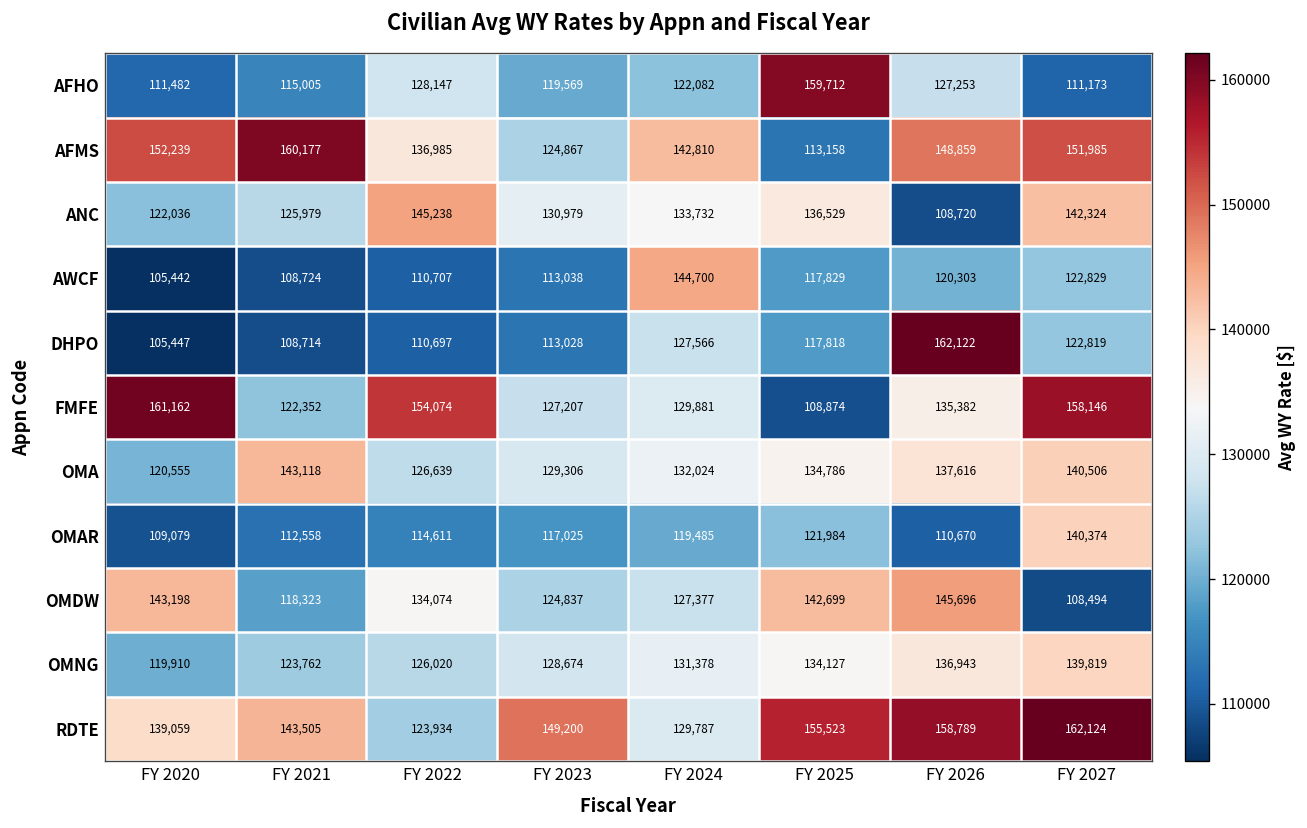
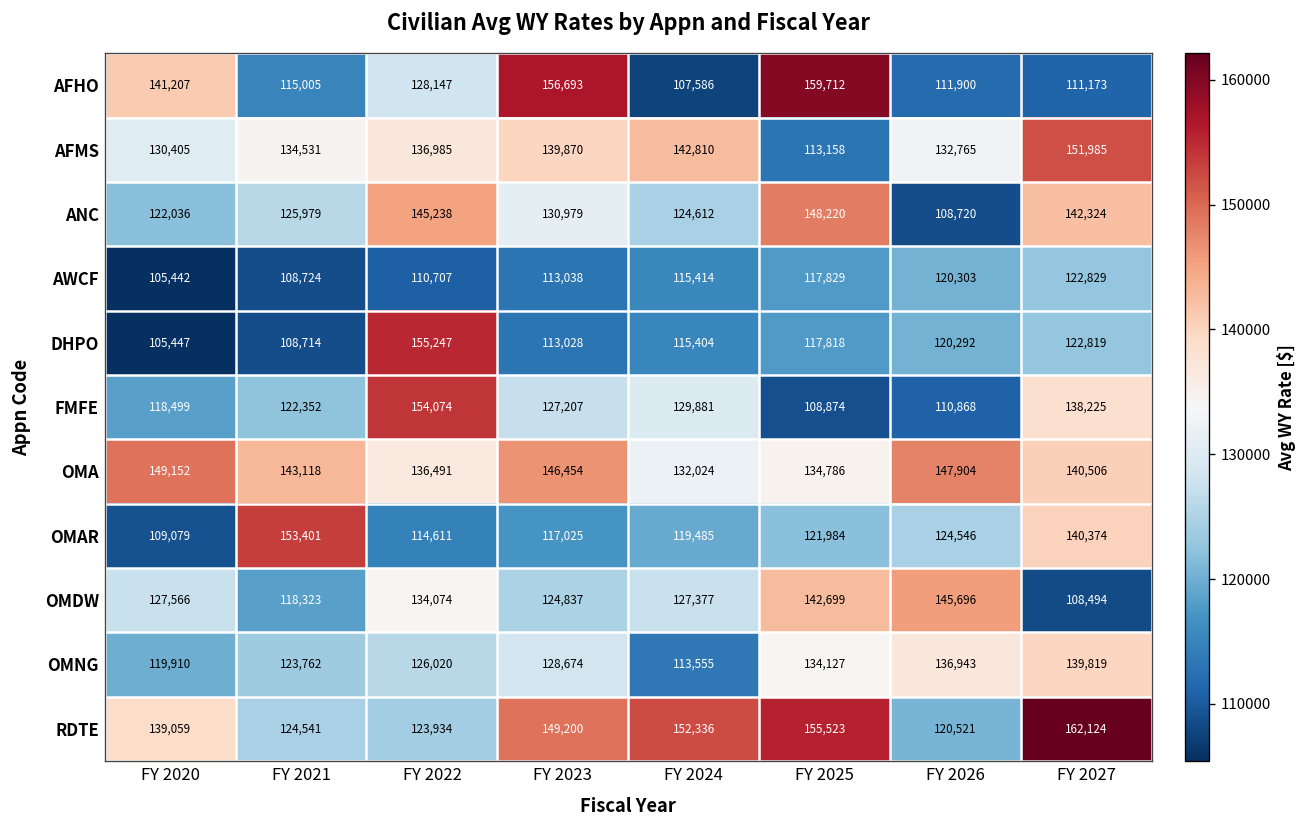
AFHO, FY 2020: 111,482 -> 141,207
AFHO, FY 2023: 119,569 -> 156,693
AFHO, FY 2024: 122,082 -> 107,586
AFHO, FY 2026: 127,253 -> 111,900
AFMS, FY 2020: 152,239 -> 130,405
AFMS, FY 2021: 160,177 -> 134,531
AFMS, FY 2023: 124,867 -> 139,870
AFMS, FY 2026: 148,859 -> 132,765
ANC, FY 2024: 133,732 -> 124,612
ANC, FY 2025: 136,529 -> 148,220
AWCF, FY 2024: 144,700 -> 115,414
DHPO, FY 2022: 110,697 -> 155,247
DHPO, FY 2024: 127,566 -> 115,404
DHPO, FY 2026: 162,122 -> 120,292
FMFE, FY 2020: 161,162 -> 118,499
FMFE, FY 2026: 135,382 -> 110,868
FMFE, FY 2027: 158,146 -> 138,225
OMA, FY 2020: 120,555 -> 149,152
OMA, FY 2022: 126,639 -> 136,491
OMA, FY 2023: 129,306 -> 146,454
OMA, FY 2026: 137,616 -> 147,904
OMAR, FY 2021: 112,558 -> 153,401
OMAR, FY 2026: 110,670 -> 124,546
OMDW, FY 2020: 143,198 -> 127,566
OMNG, FY 2024: 131,378 -> 113,555
RDTE, FY 2021: 143,505 -> 124,541
RDTE, FY 2024: 129,787 -> 152,336
RDTE, FY 2026: 158,789 -> 120,521
